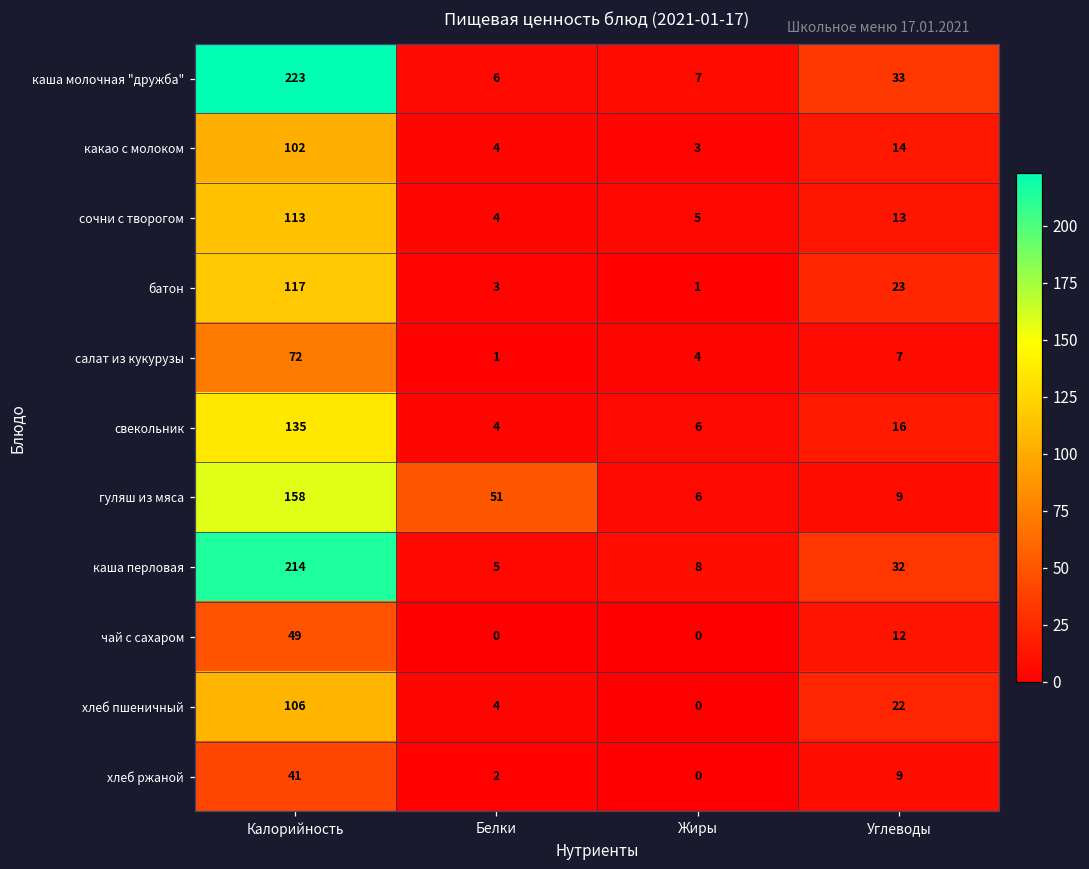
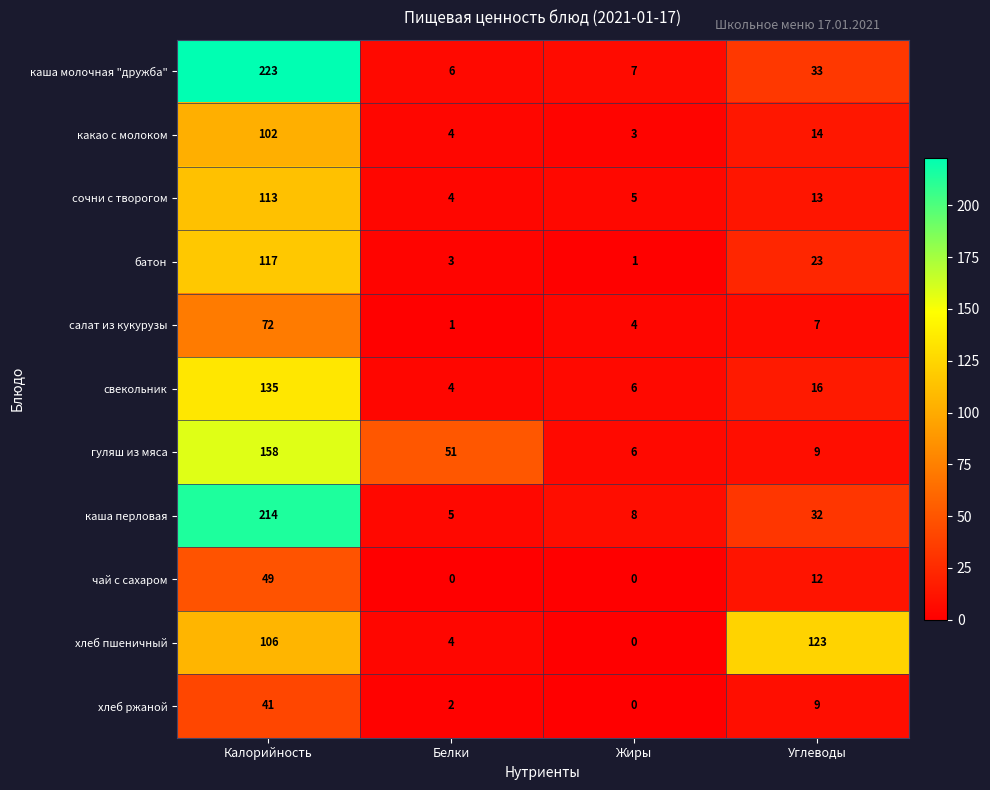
хлеб пшеничный, Углеводы: 22 -> 123
